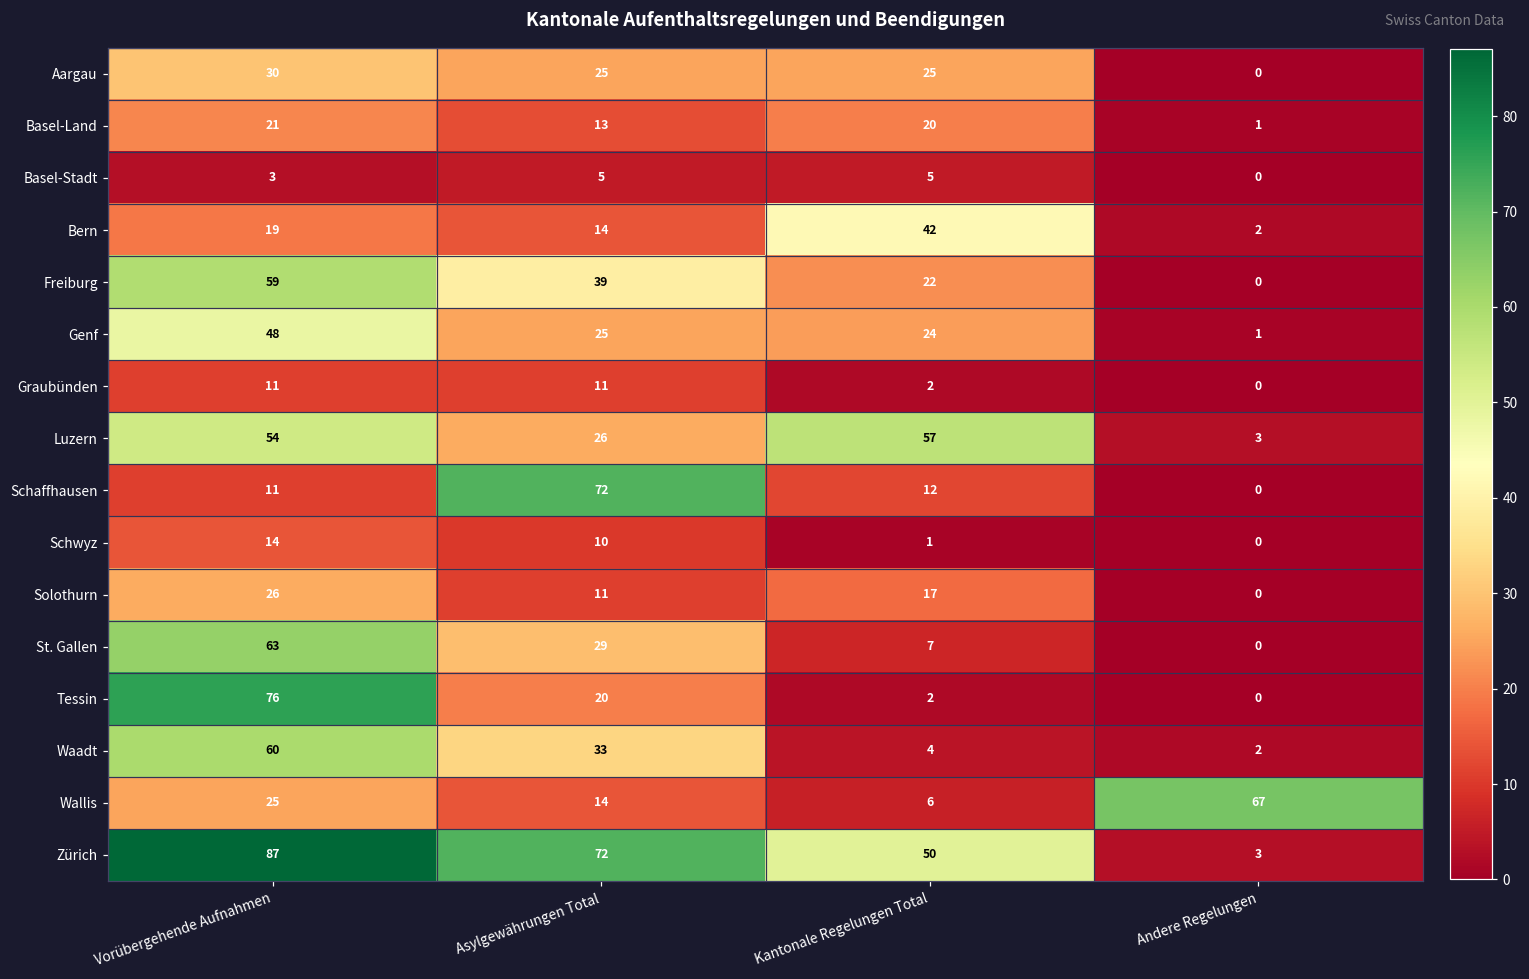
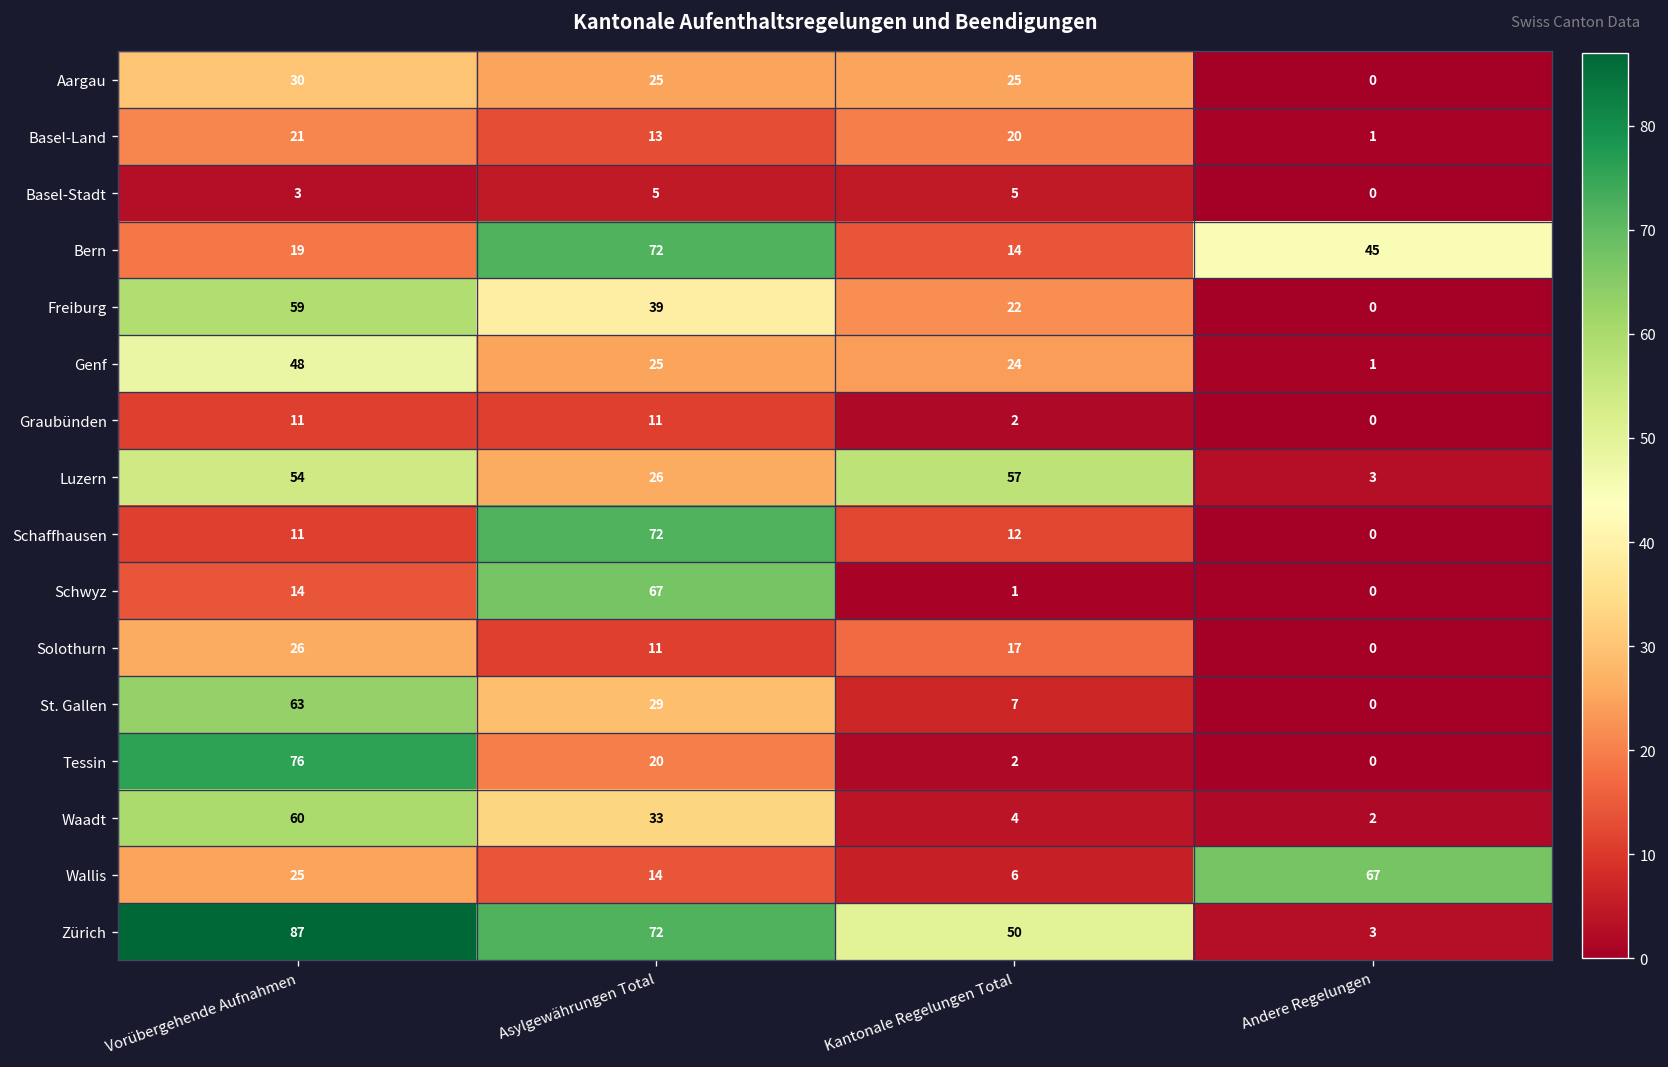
Bern, Asylgewährungen Total: 14 -> 72
Bern, Kantonale Regelungen Total: 42 -> 14
Bern, Andere Regelungen: 2 -> 45
Schwyz, Asylgewährungen Total: 10 -> 67
